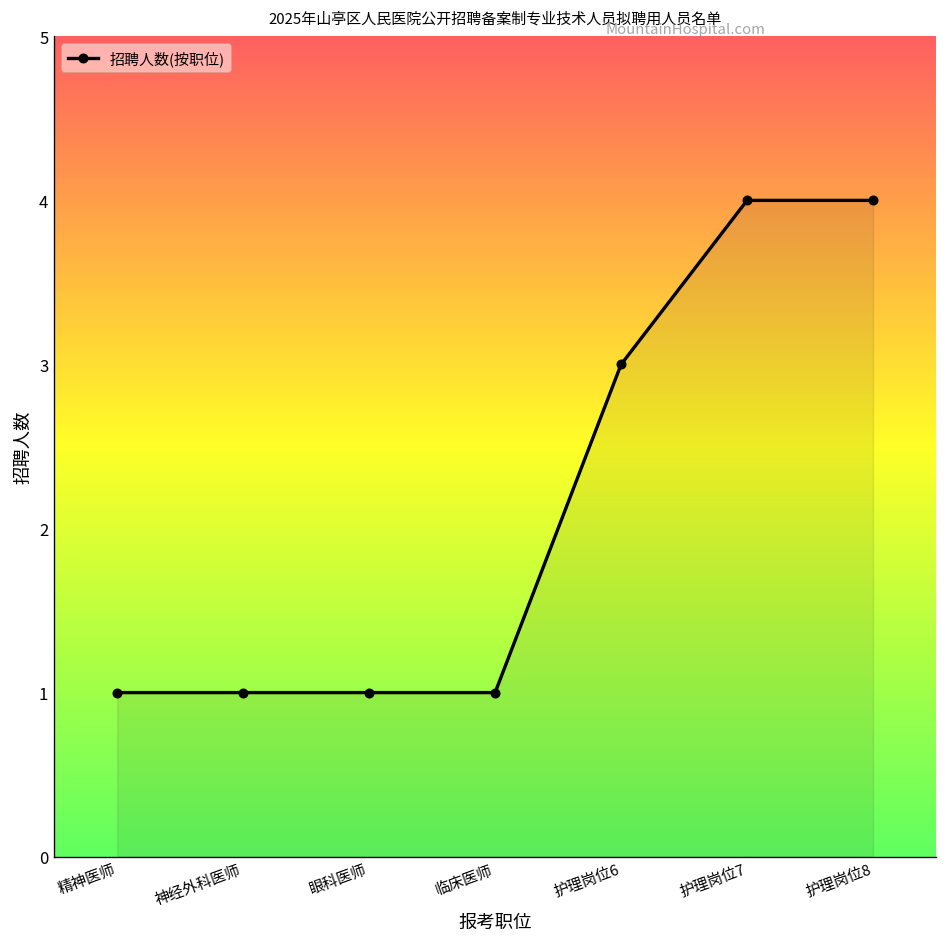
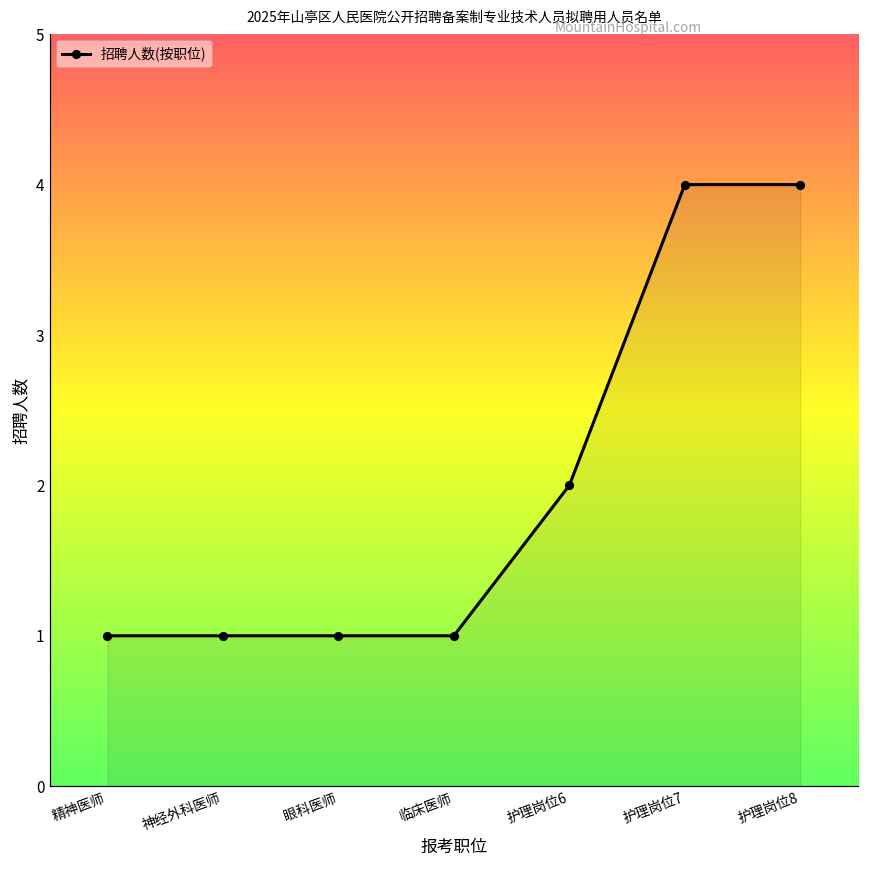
护理岗位6: 3 -> 2
